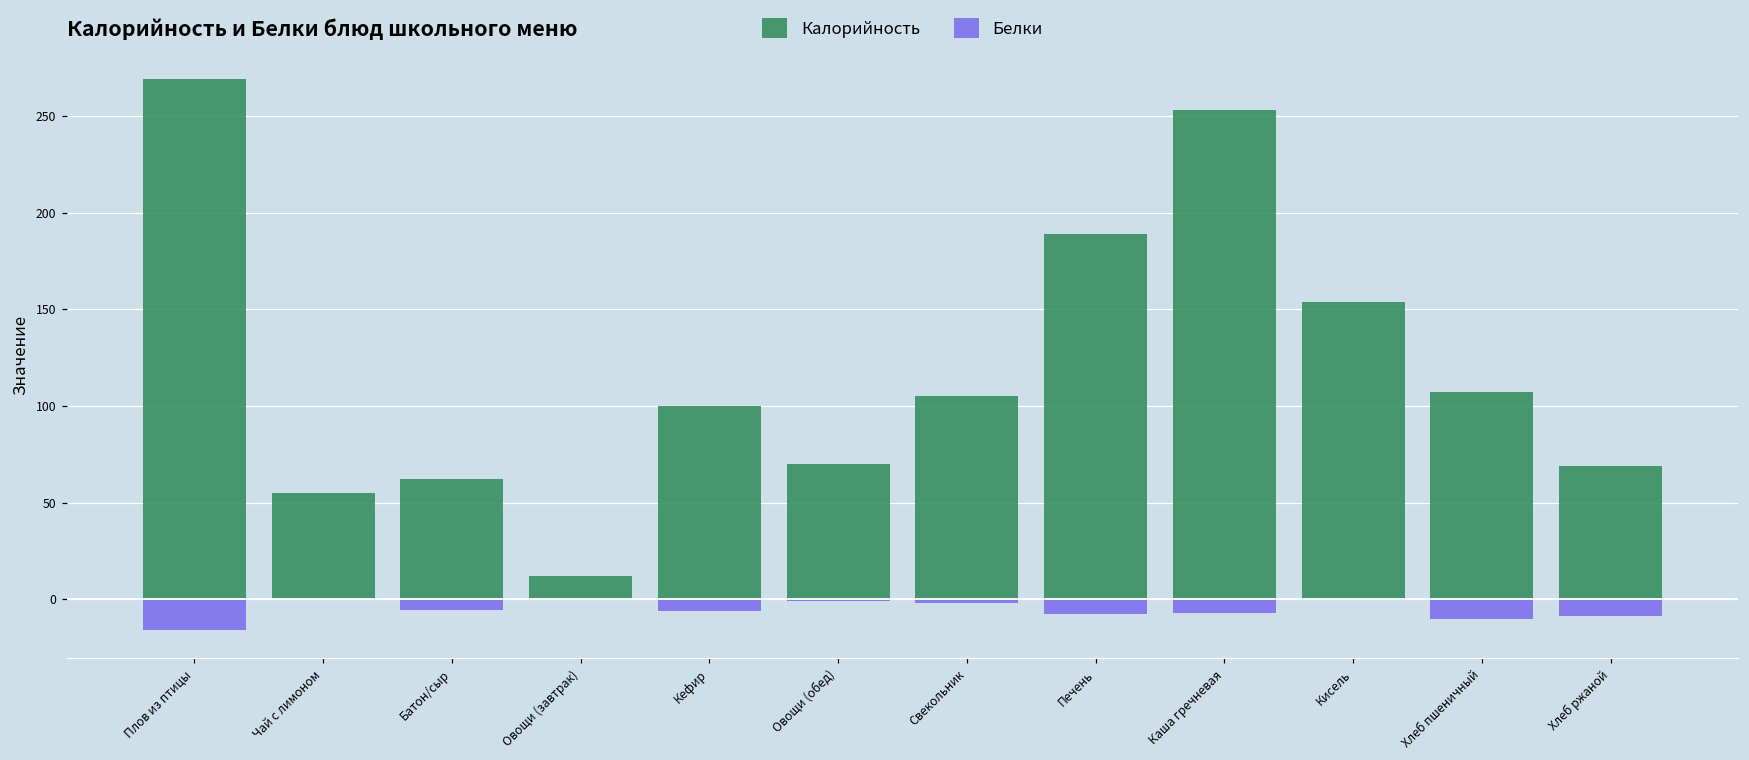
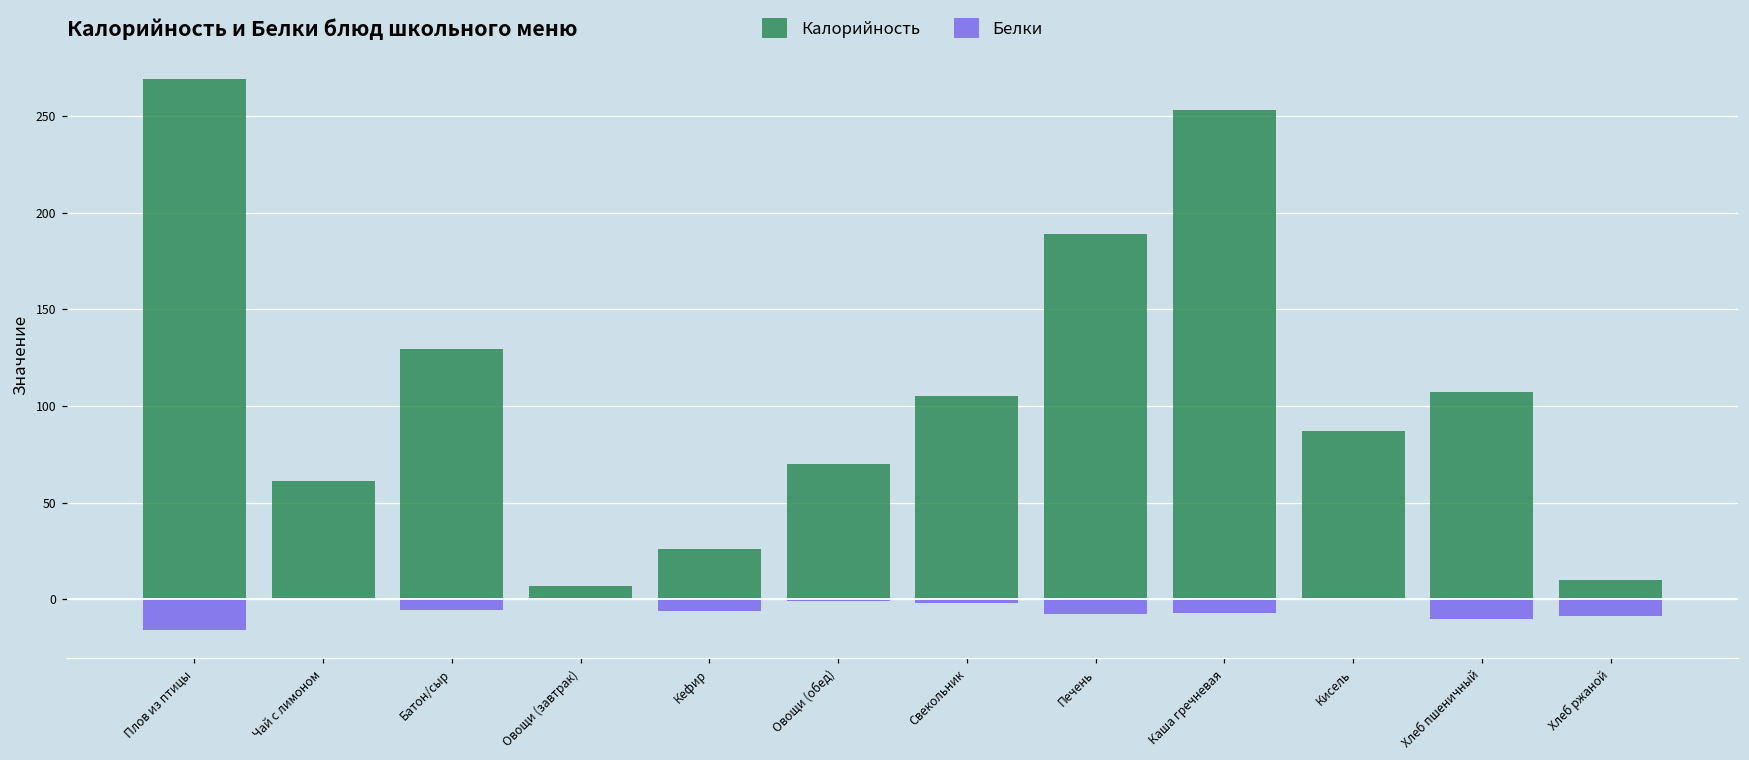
Калорийность, Чай с лимоном: 55 -> 61
Калорийность, Батон/сыр: 62 -> 130
Калорийность, Овощи (завтрак): 12 -> 7
Калорийность, Кефир: 100 -> 26
Калорийность, Кисель: 154 -> 87
Калорийность, Хлеб ржаной: 69 -> 10
